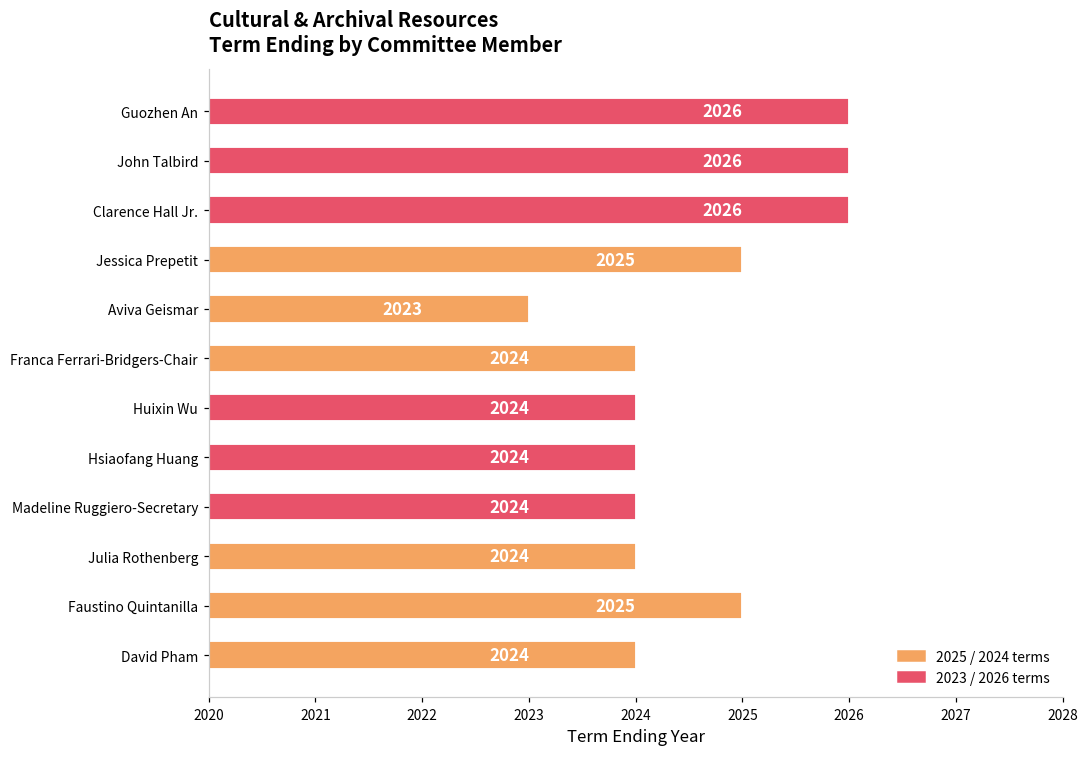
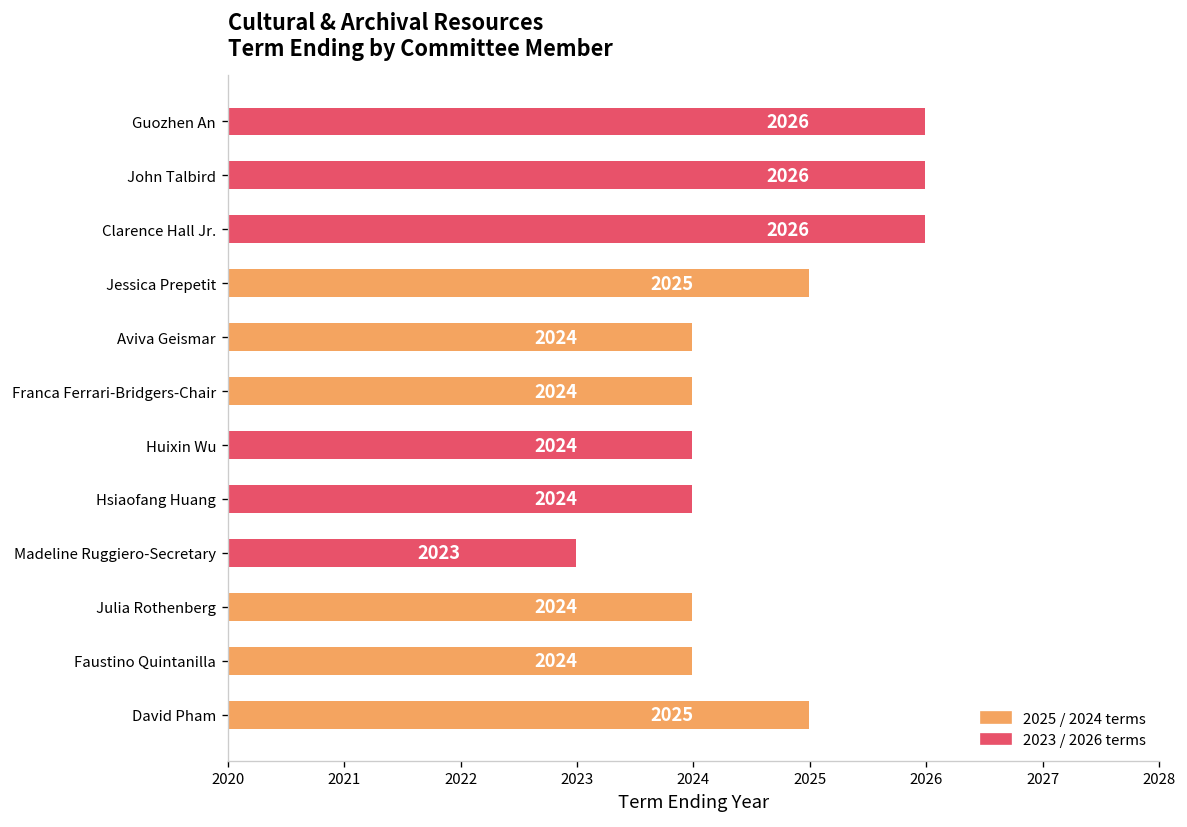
Aviva Geismar: 2023 -> 2024
Madeline Ruggiero-Secretary: 2024 -> 2023
Faustino Quintanilla: 2025 -> 2024
David Pham: 2024 -> 2025
